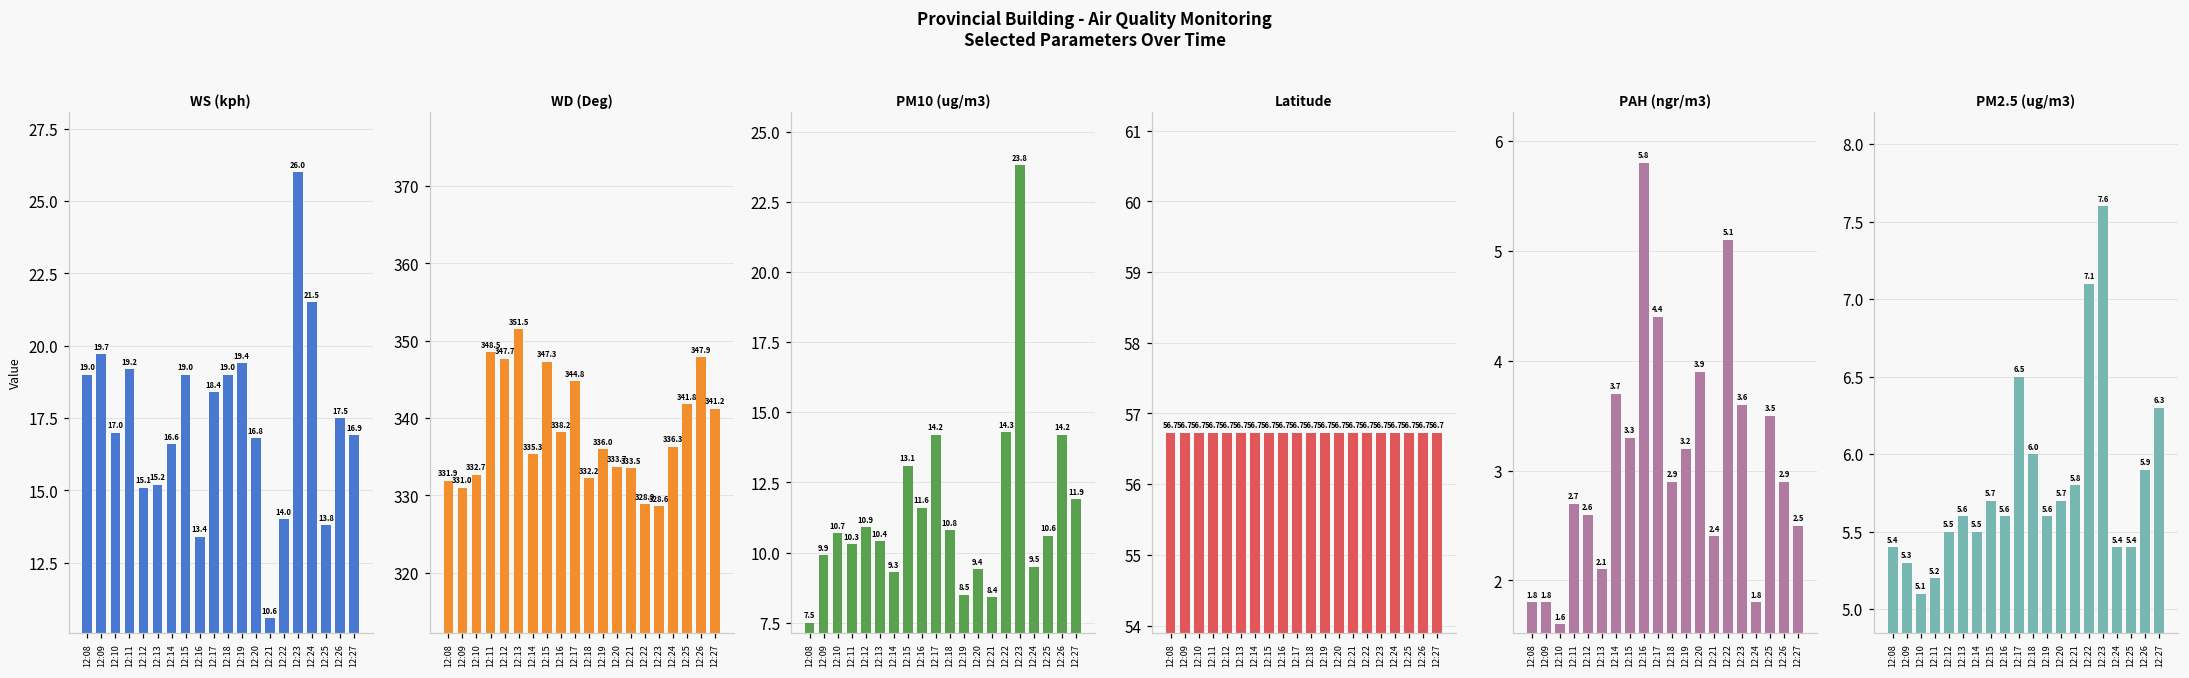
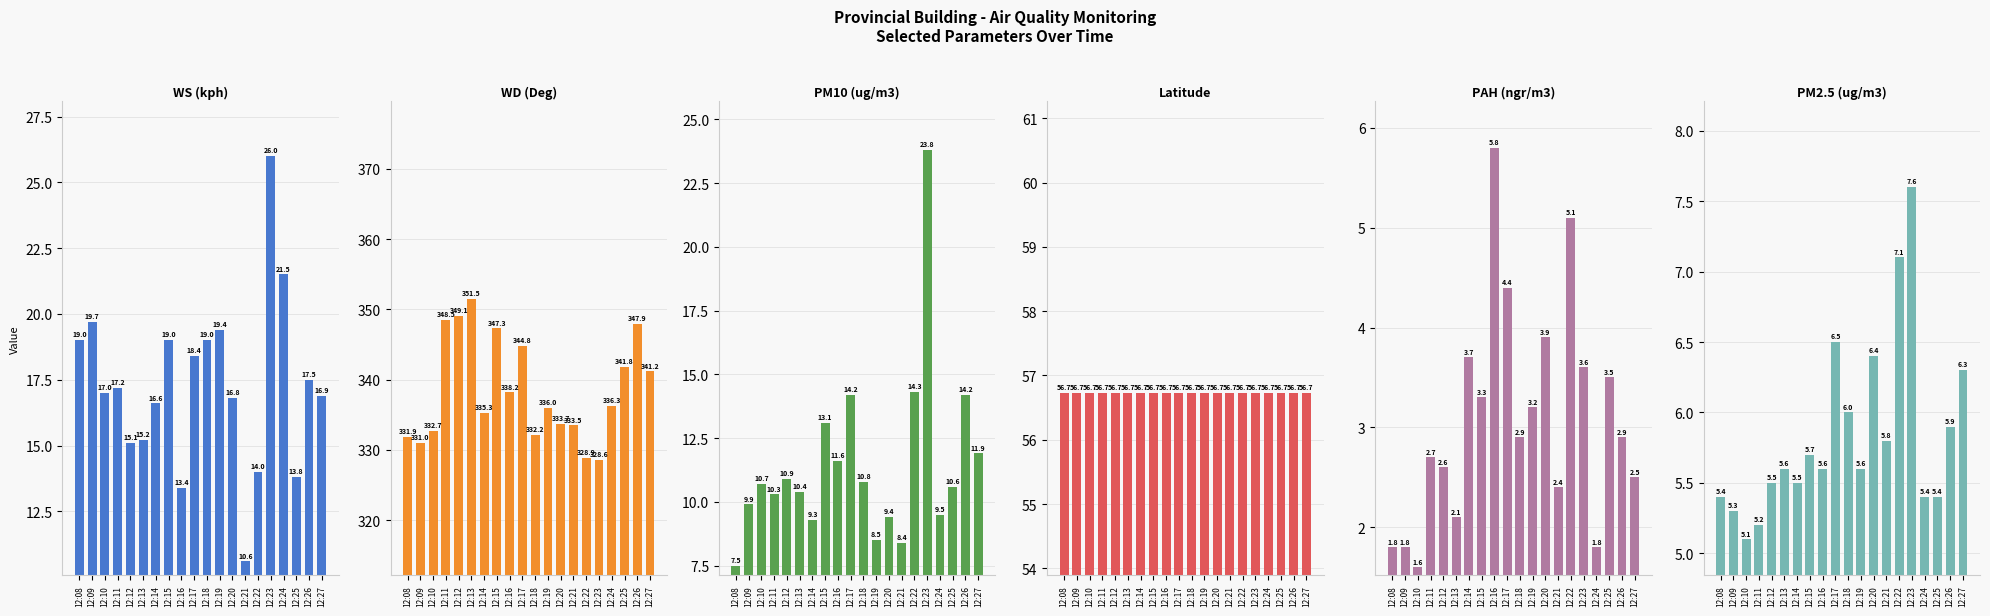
WS (kph), 12:11: 19.2 -> 17.2
WD (Deg), 12:12: 347.7 -> 349.1
PM2.5 (ug/m3), 12:20: 5.7 -> 6.4
